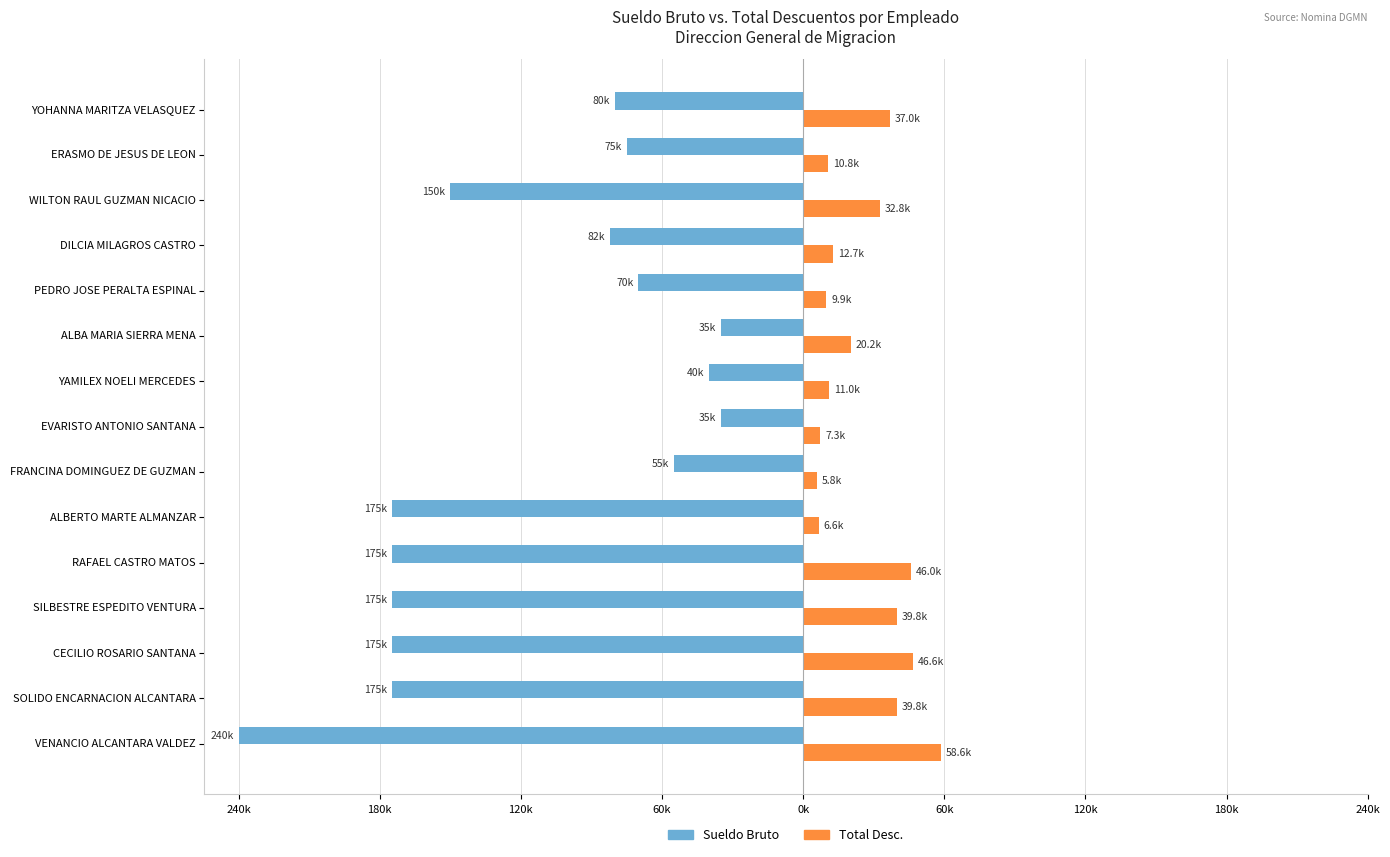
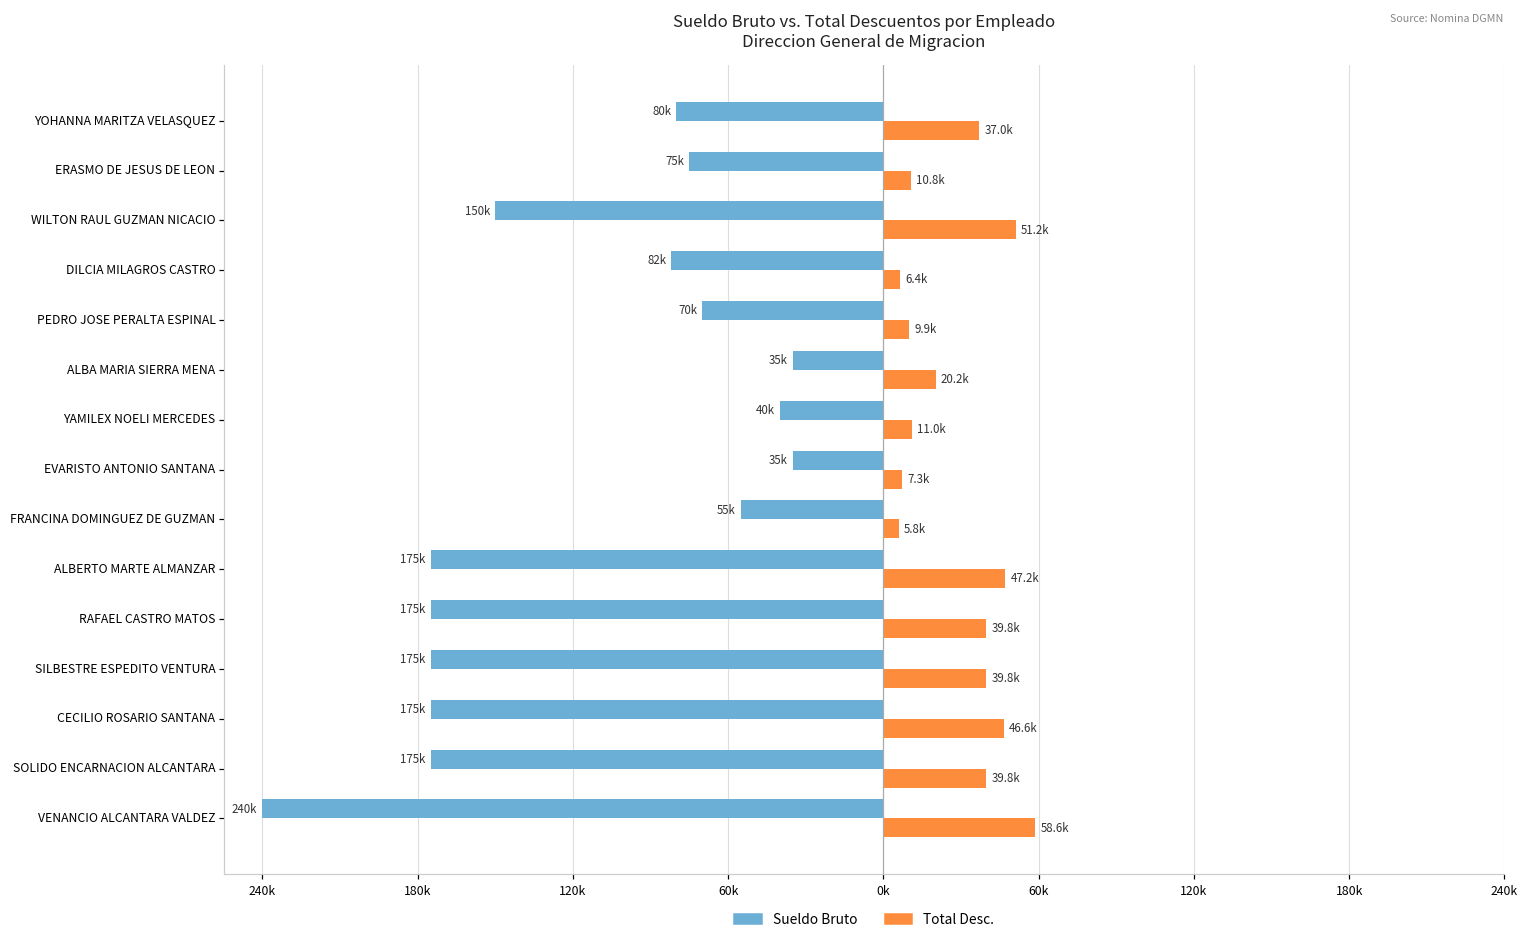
Total Desc., WILTON RAUL GUZMAN NICACIO: 32.8k -> 51.2k
Total Desc., DILCIA MILAGROS CASTRO: 12.7k -> 6.4k
Total Desc., ALBERTO MARTE ALMANZAR: 6.6k -> 47.2k
Total Desc., RAFAEL CASTRO MATOS: 46.0k -> 39.8k
